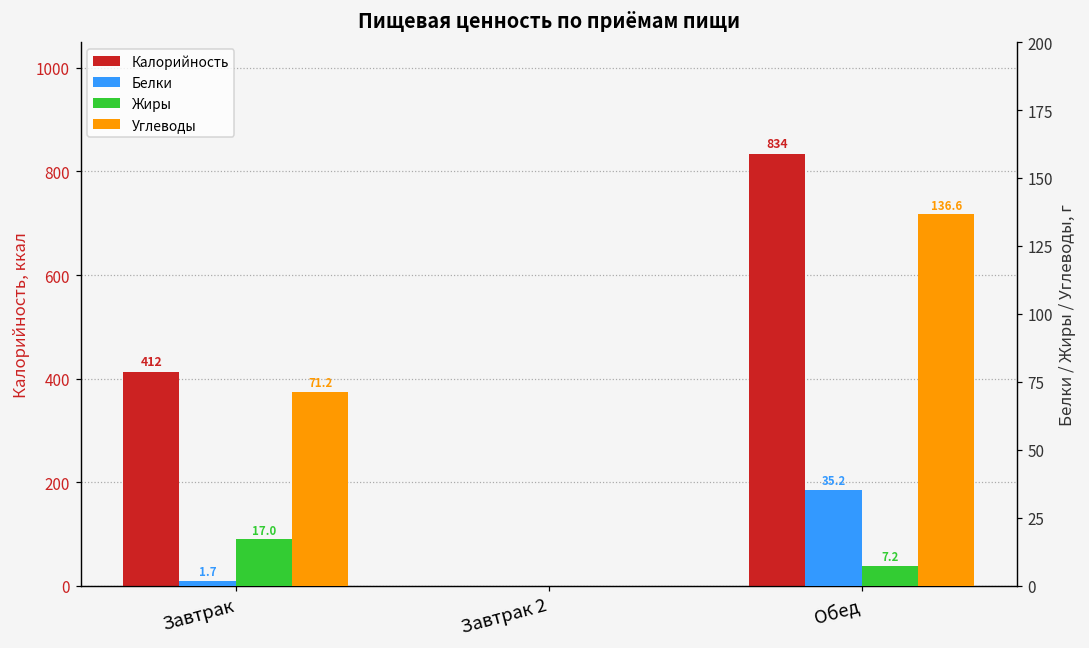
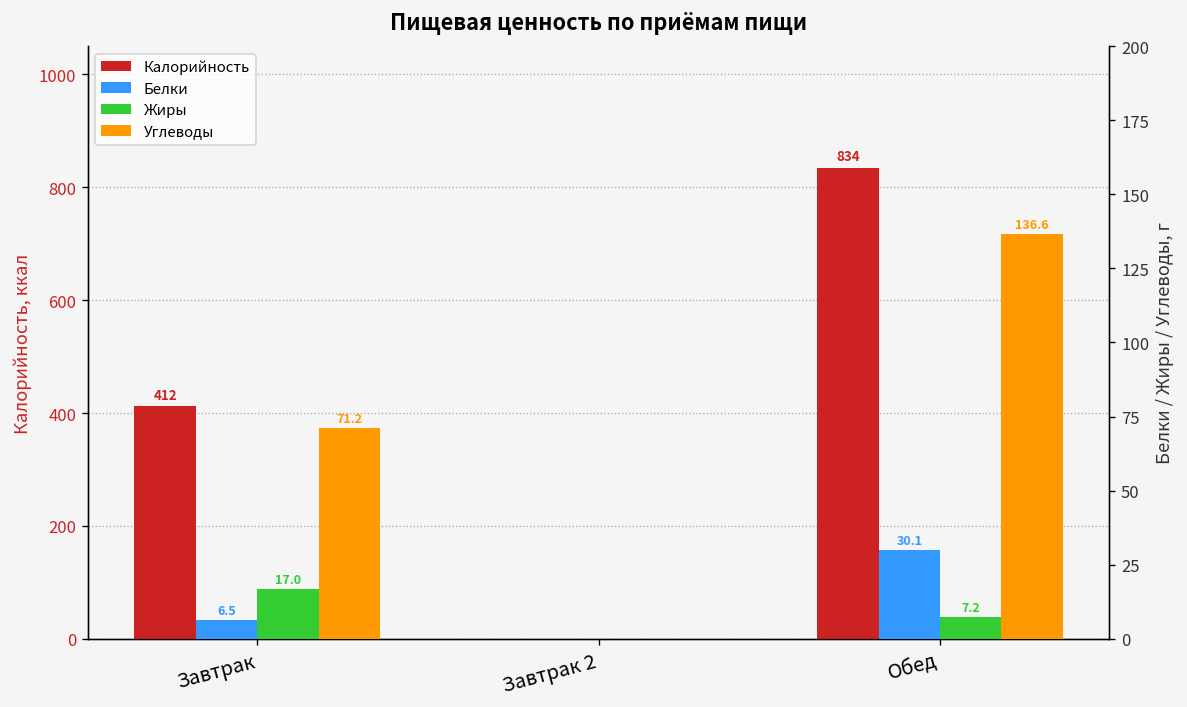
Белки, Завтрак: 1.7 -> 6.5
Белки, Обед: 35.2 -> 30.1
